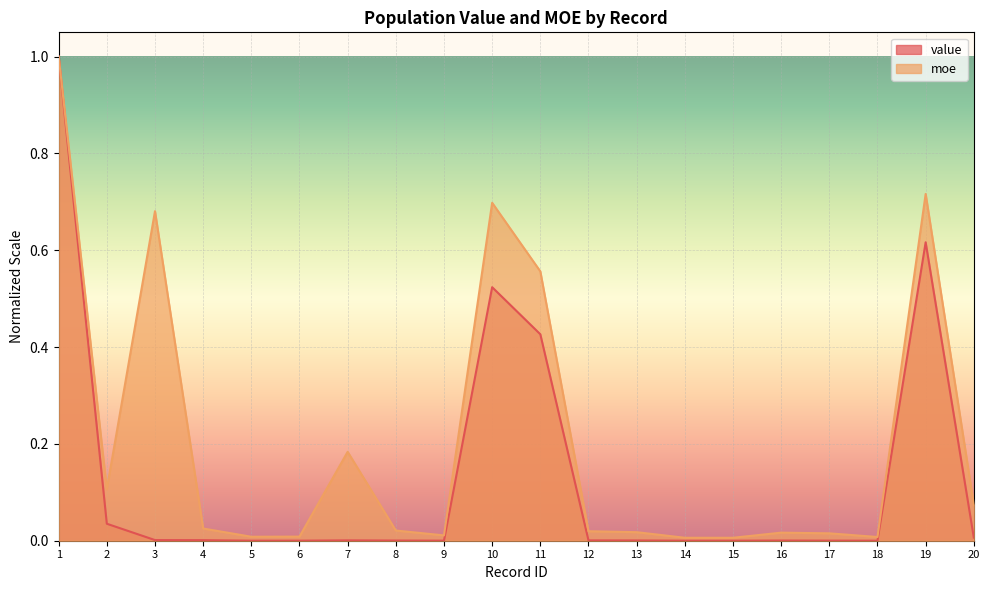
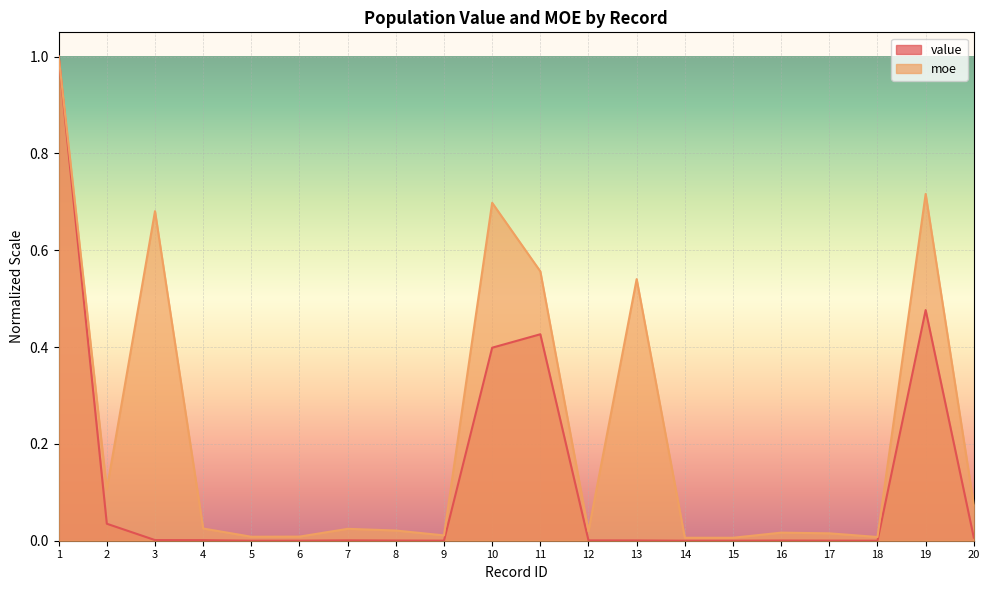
moe, 7: 0.18 -> 0.02
value, 10: 0.52 -> 0.40
moe, 13: 0.02 -> 0.54
value, 19: 0.62 -> 0.48
